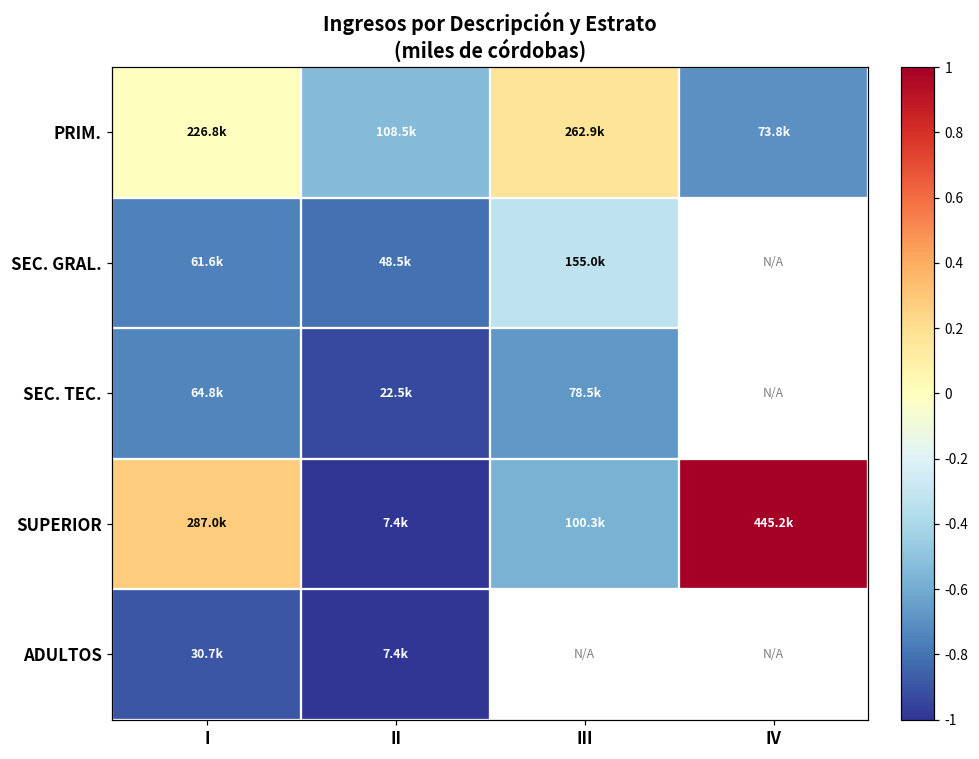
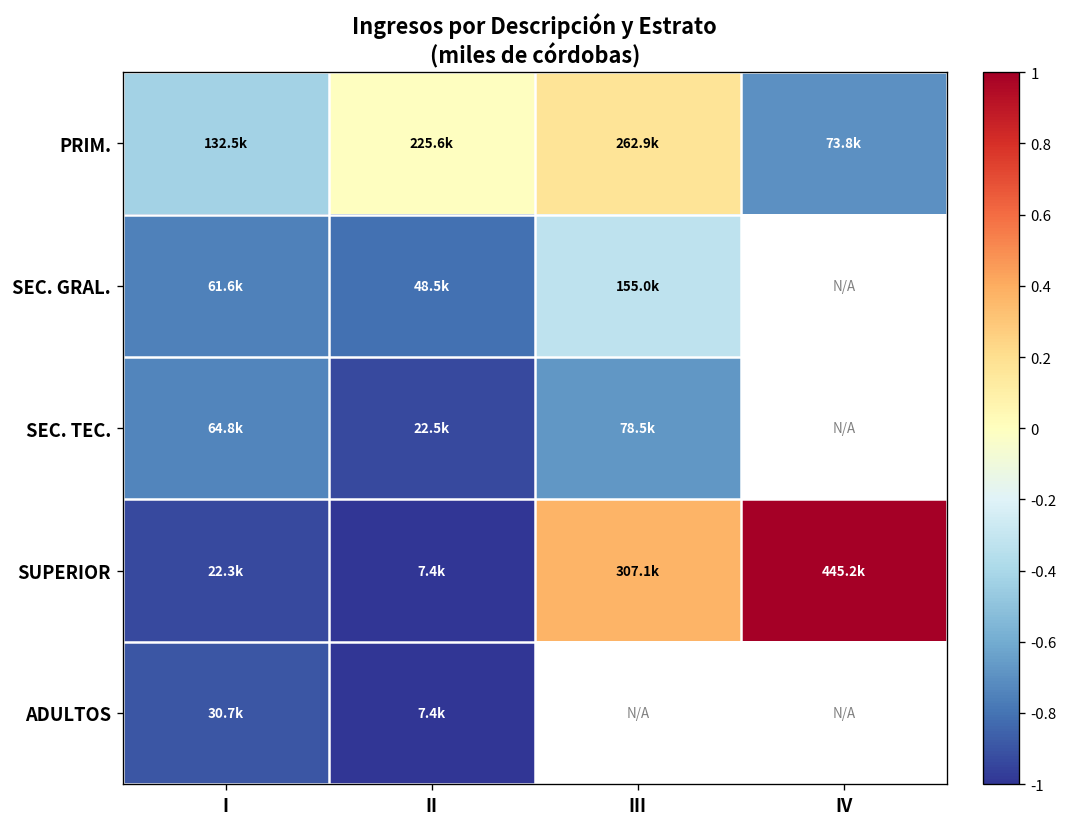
PRIM., I: 226.8k -> 132.5k
PRIM., II: 108.5k -> 225.6k
SUPERIOR, I: 287.0k -> 22.3k
SUPERIOR, III: 100.3k -> 307.1k
